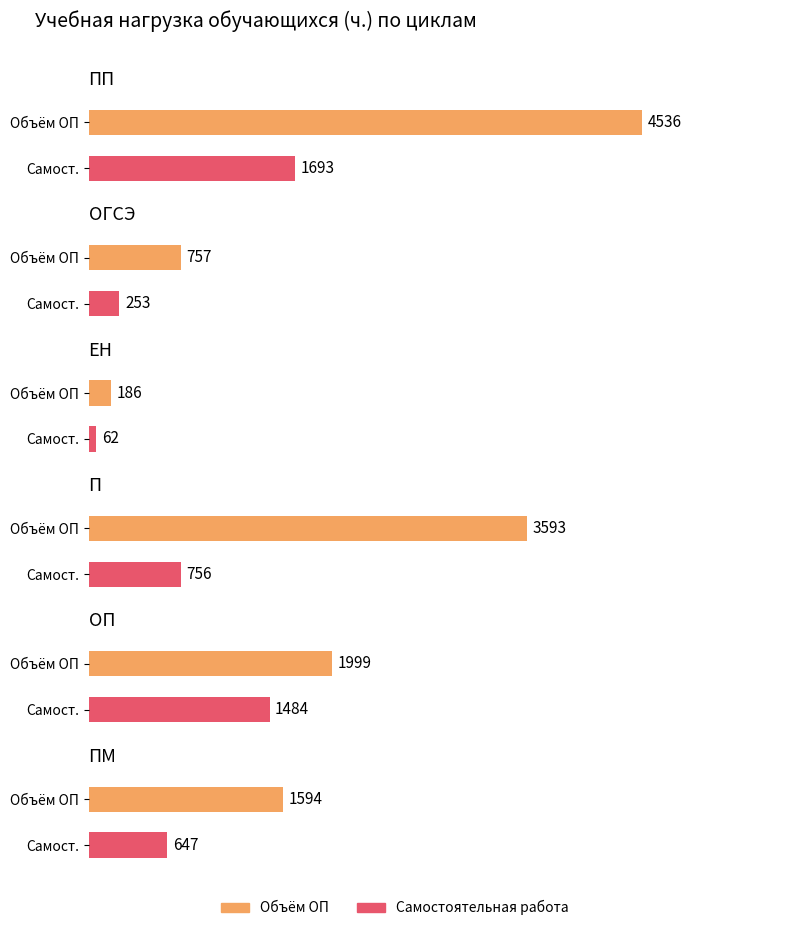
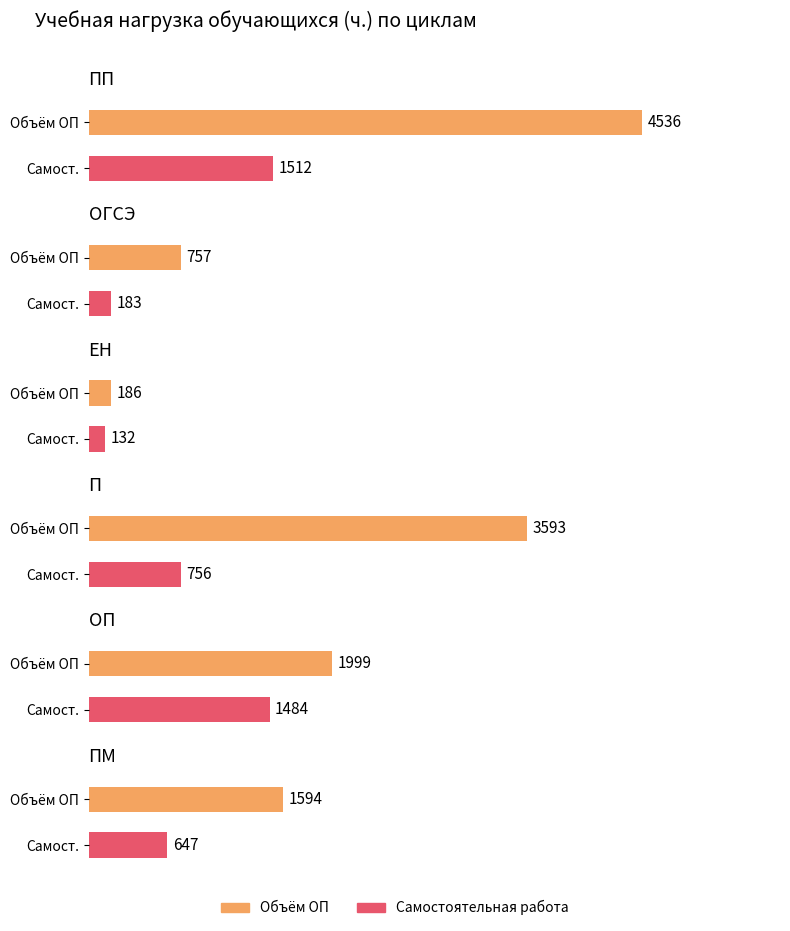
ПП, Самост.: 1693 -> 1512
ОГСЭ, Самост.: 253 -> 183
ЕН, Самост.: 62 -> 132
